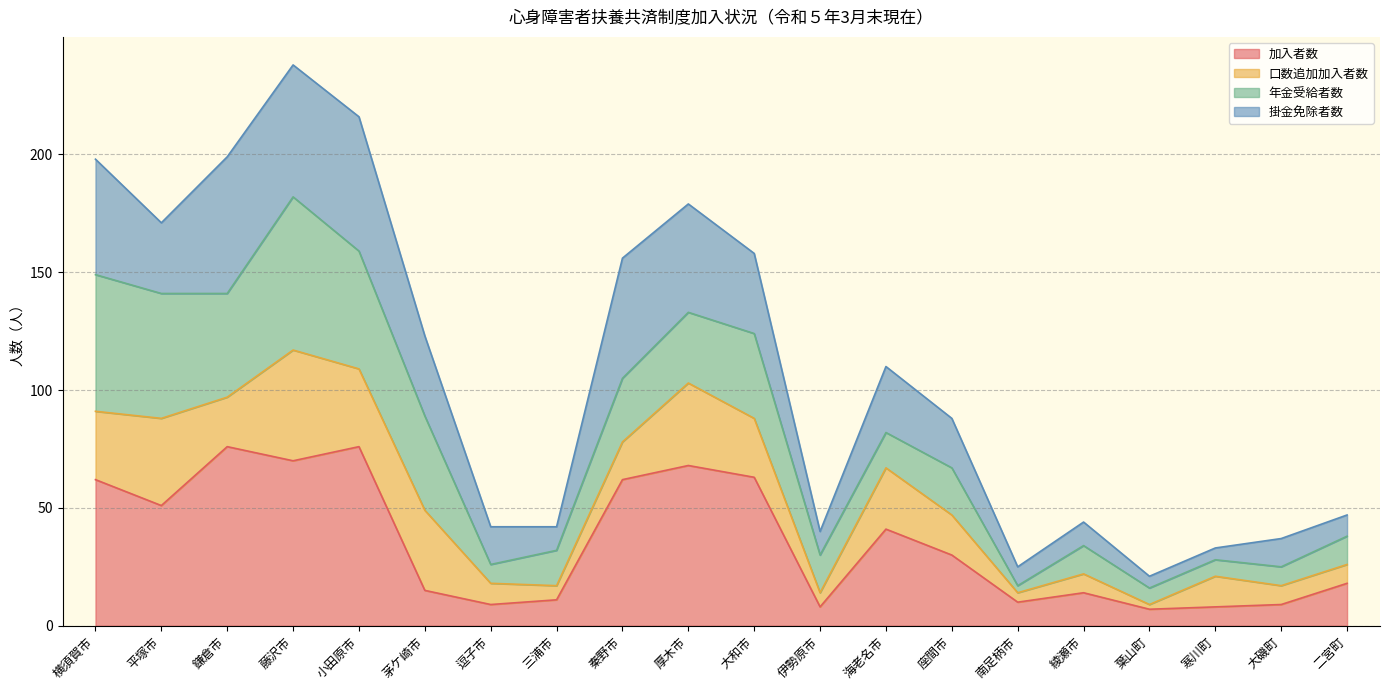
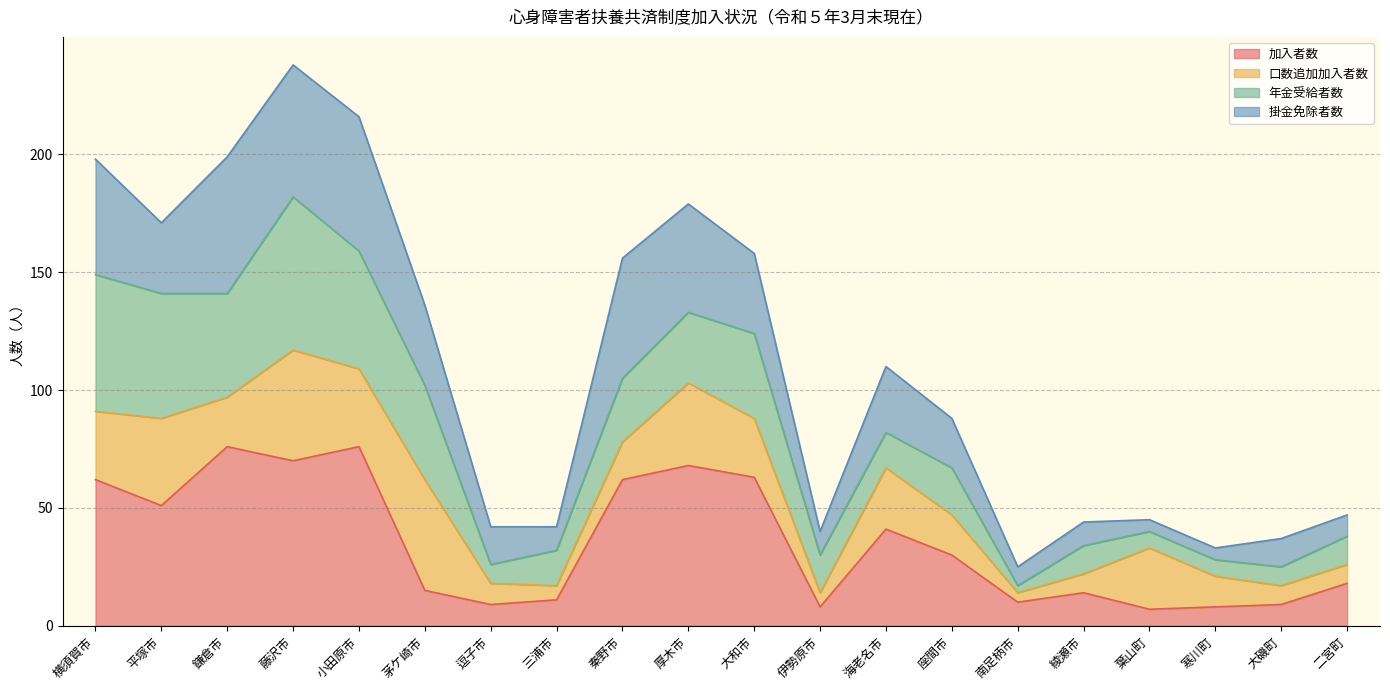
口数追加加入者数, 茅ケ崎市: 34 -> 47
口数追加加入者数, 葉山町: 2 -> 26
